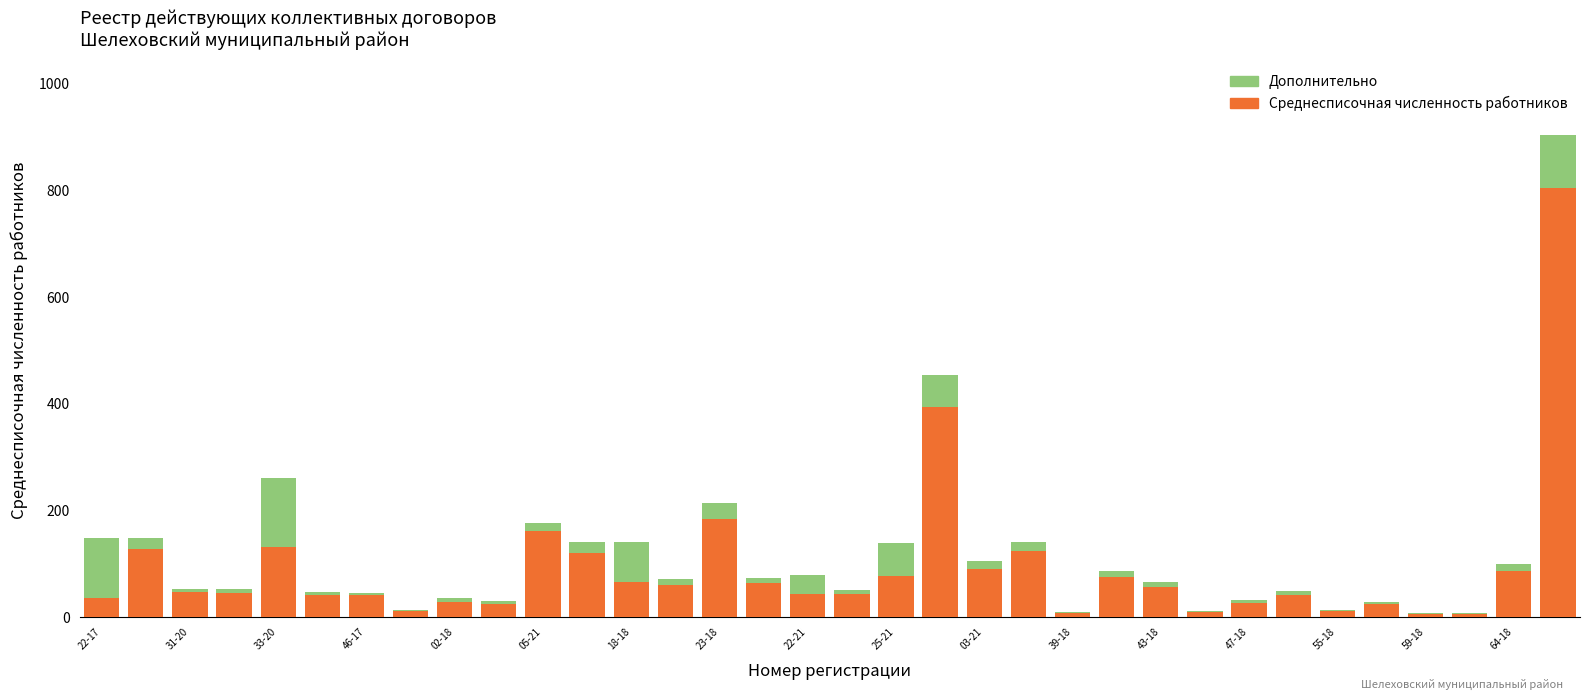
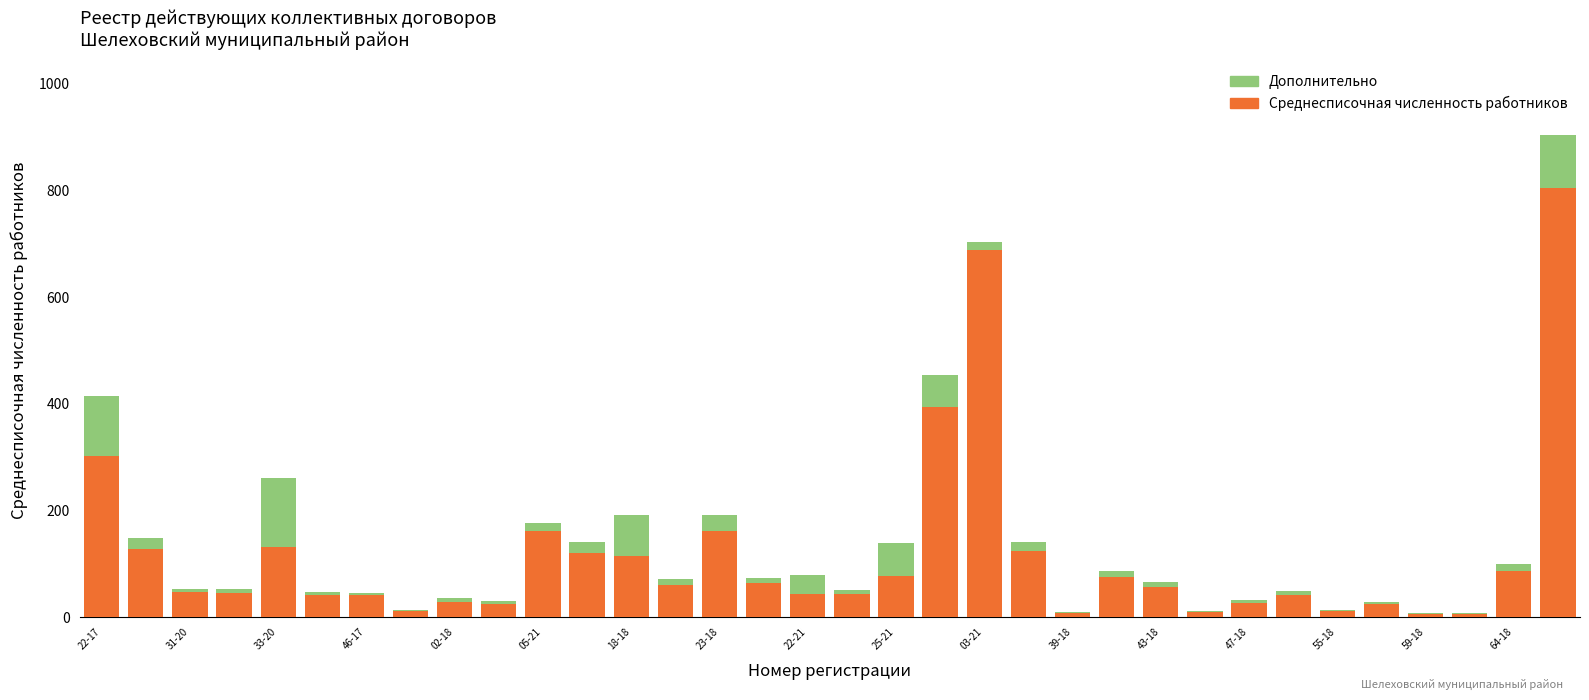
Среднесписочная численность работников, 22-17: 40 -> 300
Среднесписочная численность работников, 18-18: 70 -> 120
Среднесписочная численность работников, 23-18: 180 -> 160
Среднесписочная численность работников, 03-21: 90 -> 690
